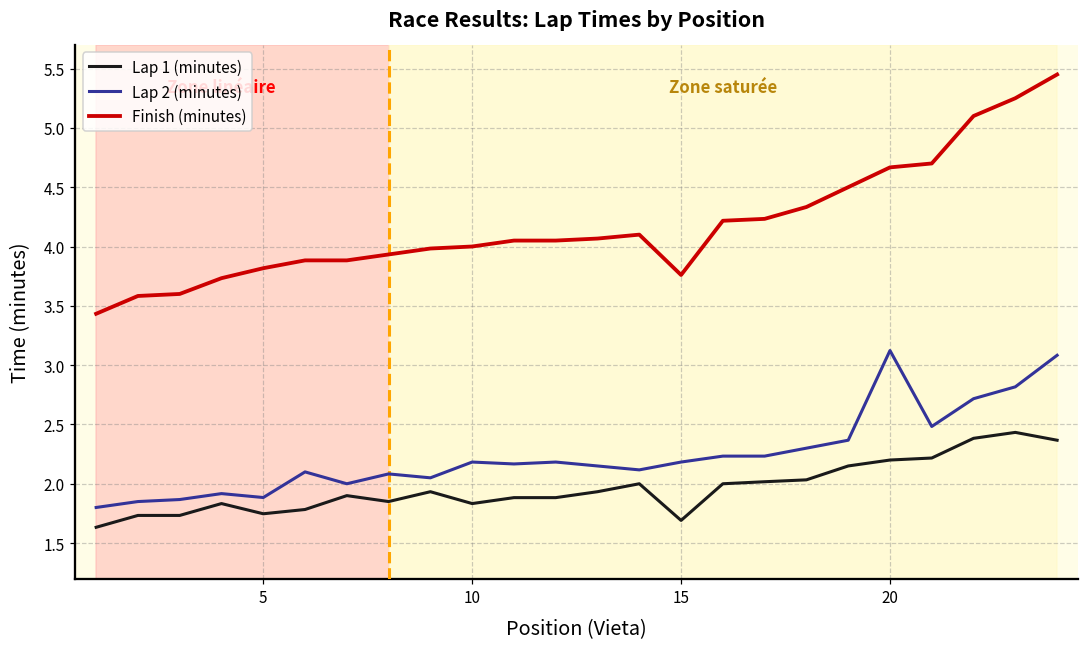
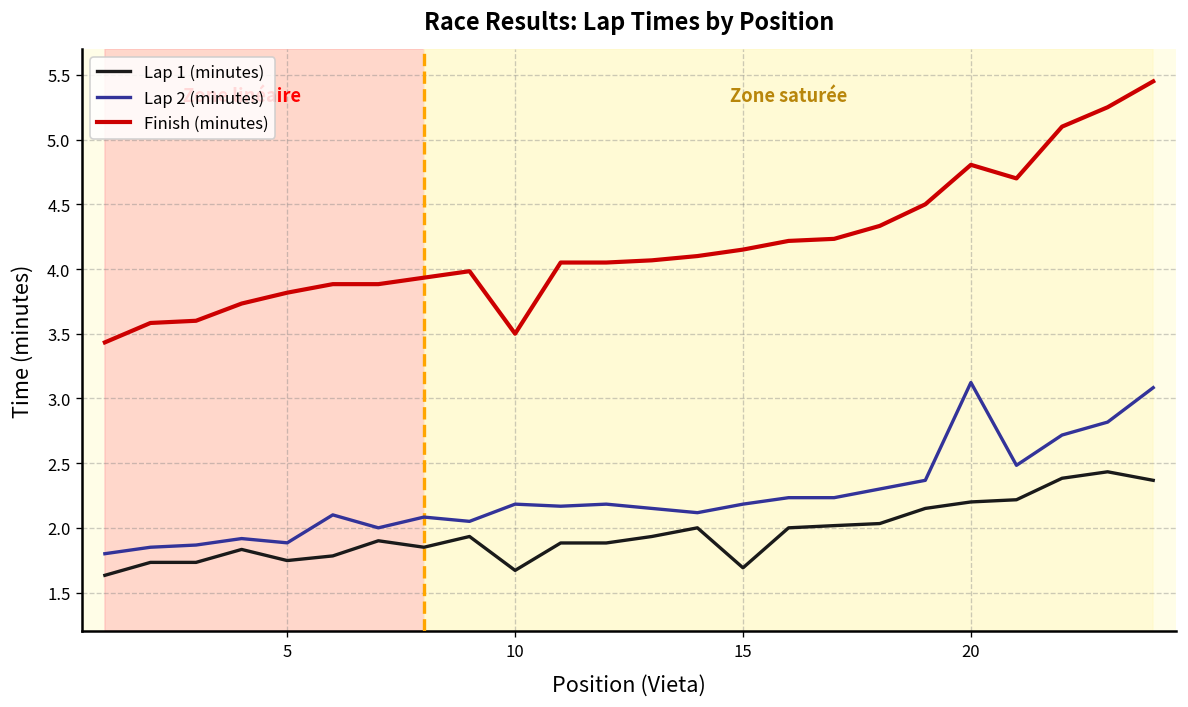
Lap 1 (minutes), 10: 1.83 -> 1.67
Finish (minutes), 10: 4.0 -> 3.5
Finish (minutes), 15: 3.76 -> 4.15
Finish (minutes), 20: 4.67 -> 4.81
